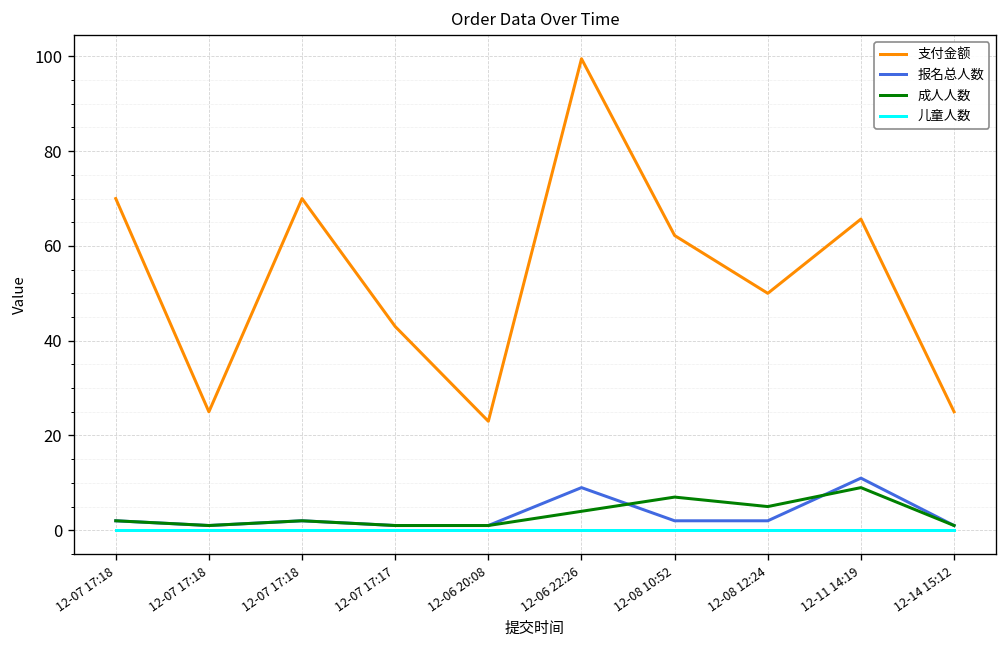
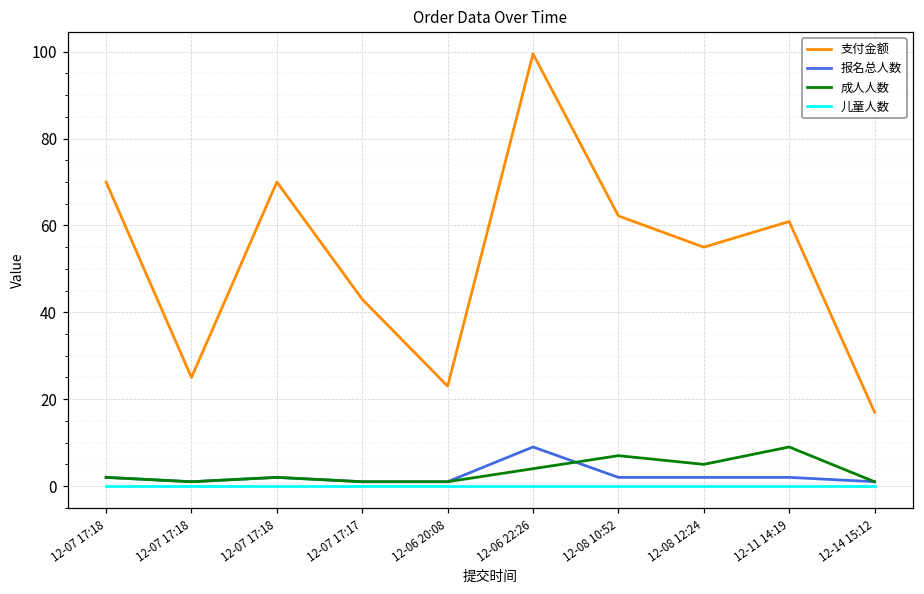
支付金额, 12-08 12:24: 50 -> 55
支付金额, 12-11 14:19: 66 -> 61
报名总人数, 12-11 14:19: 11 -> 2
支付金额, 12-14 15:12: 25 -> 17
